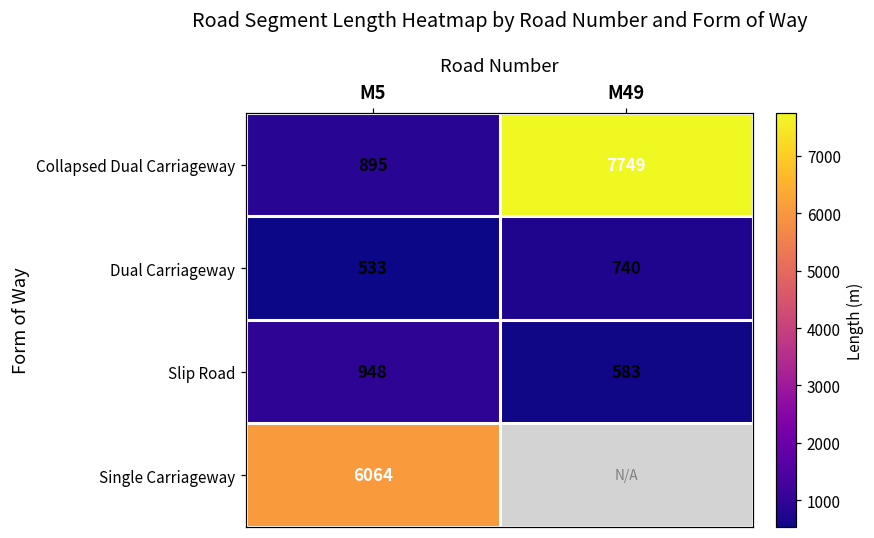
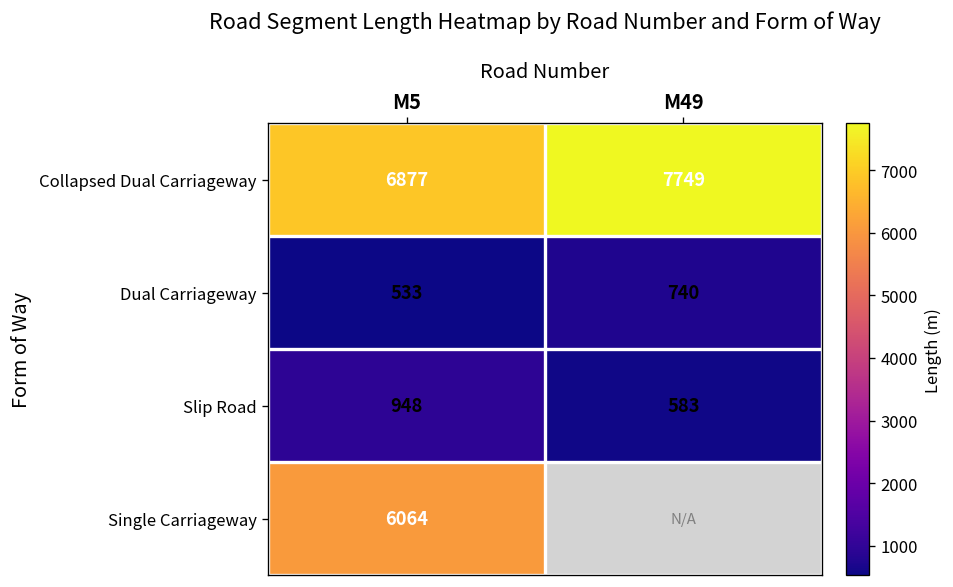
Collapsed Dual Carriageway, M5: 895 -> 6877
